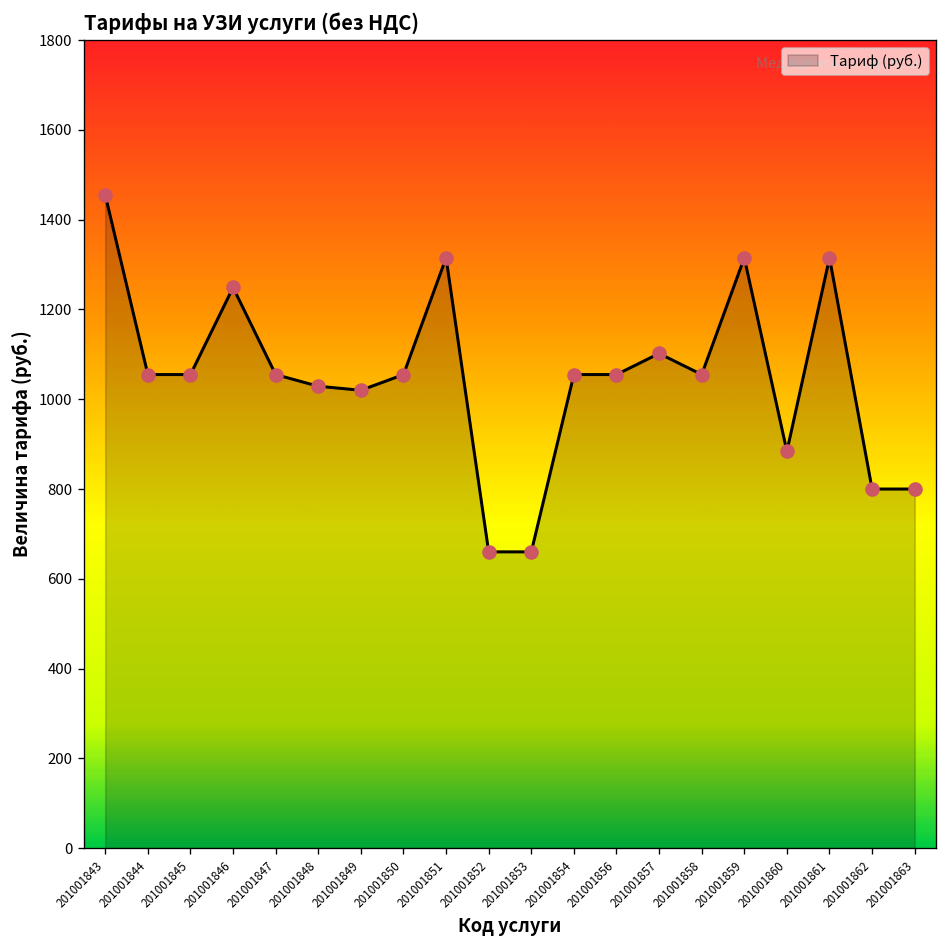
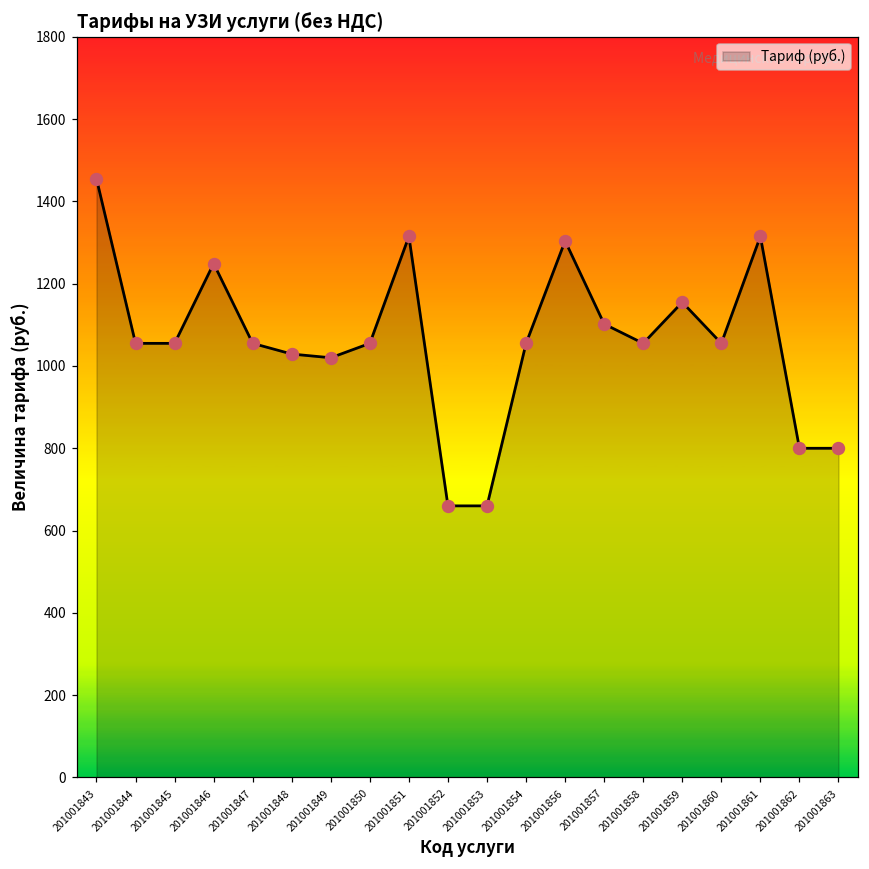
201001856: 1060 -> 1300
201001859: 1320 -> 1160
201001860: 880 -> 1060
